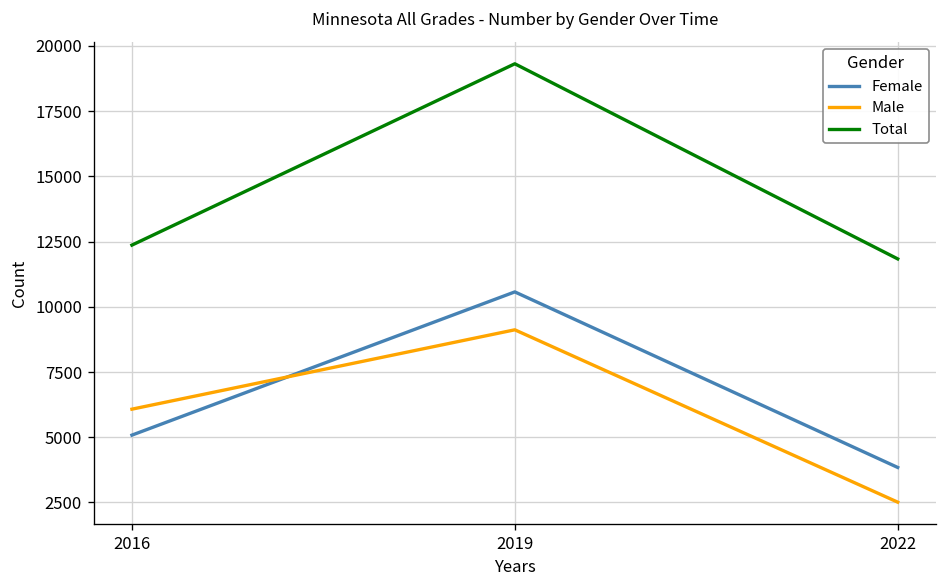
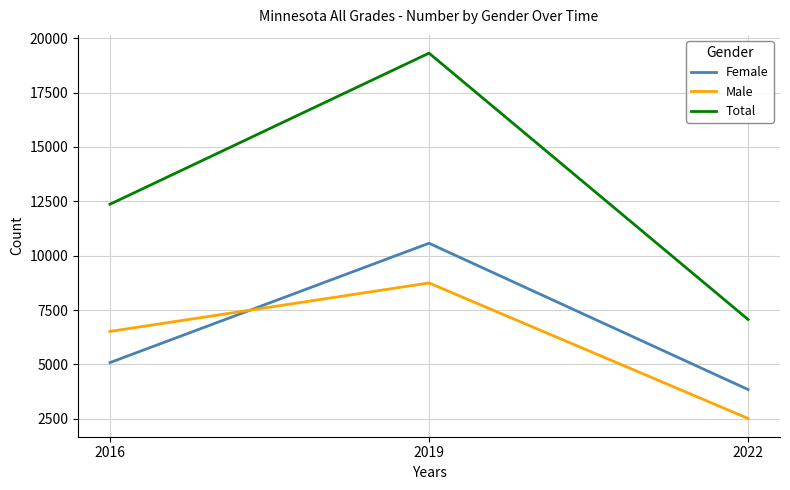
Male, 2016: 6100 -> 6500
Male, 2019: 9100 -> 8700
Total, 2022: 11800 -> 7100
